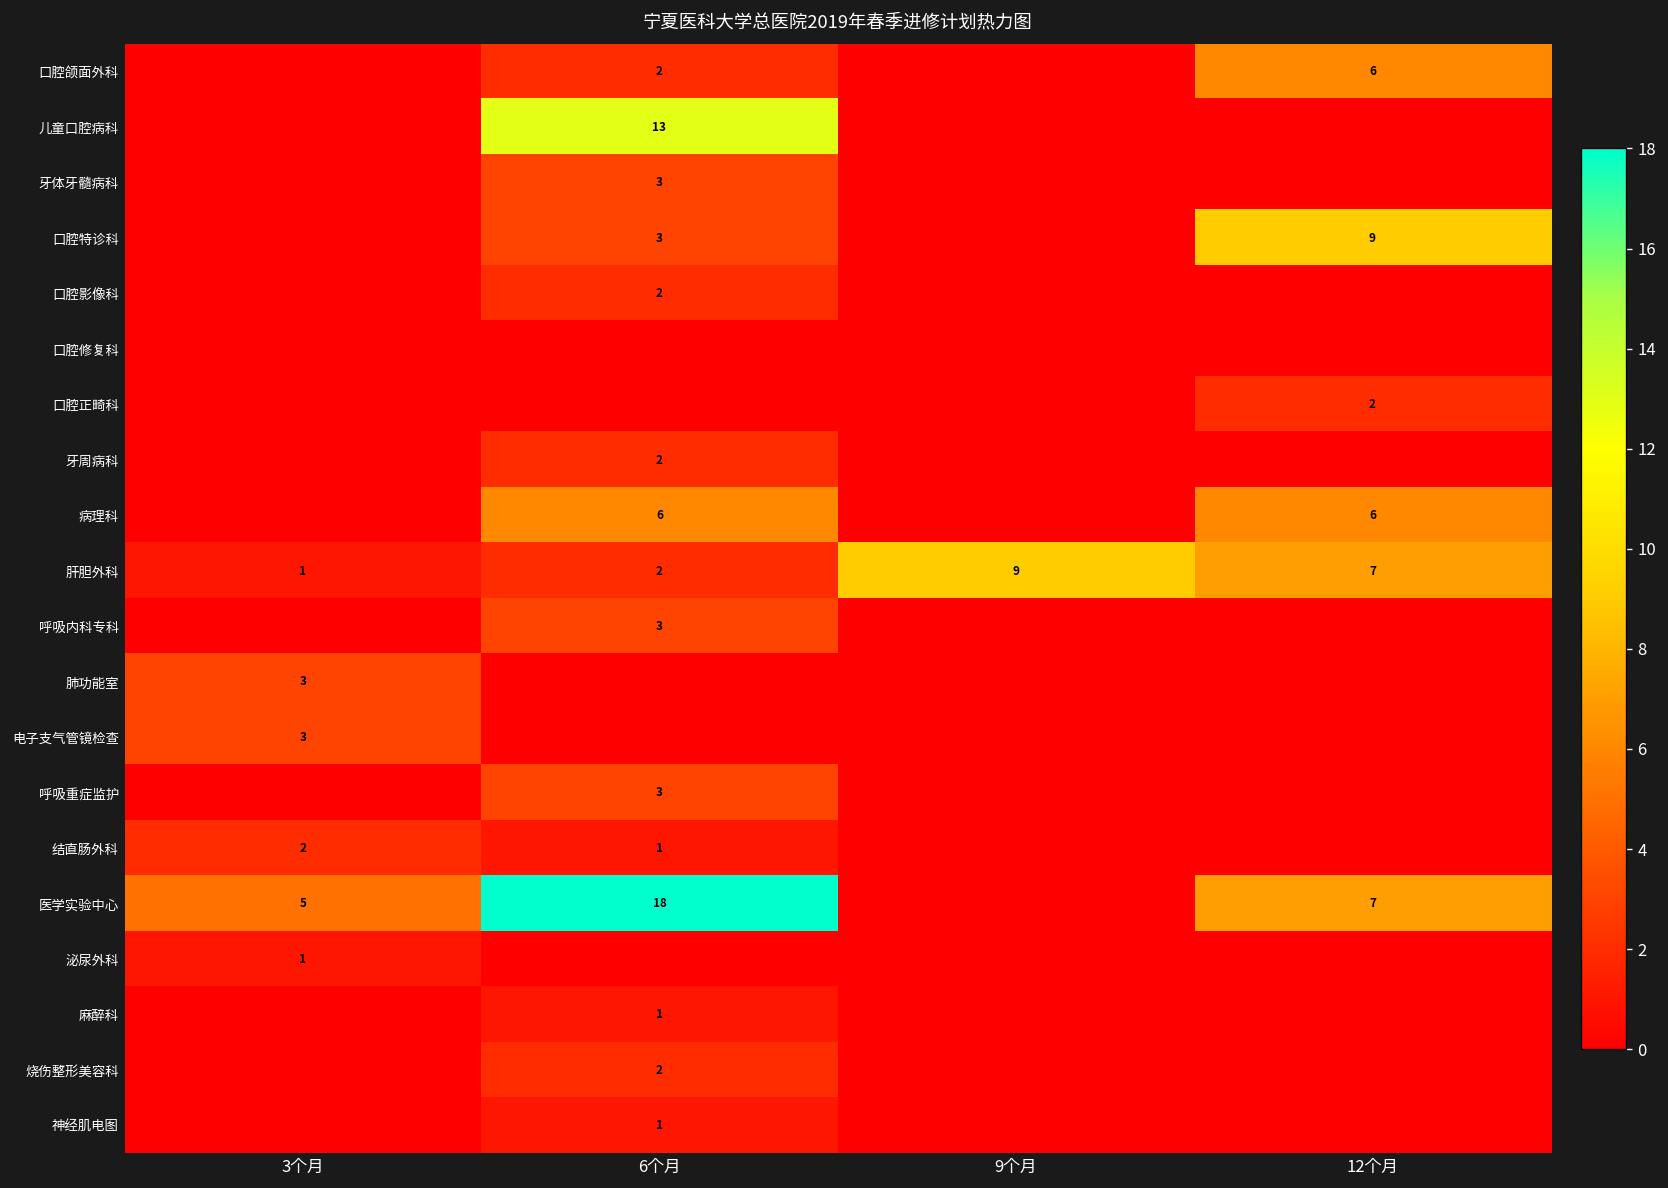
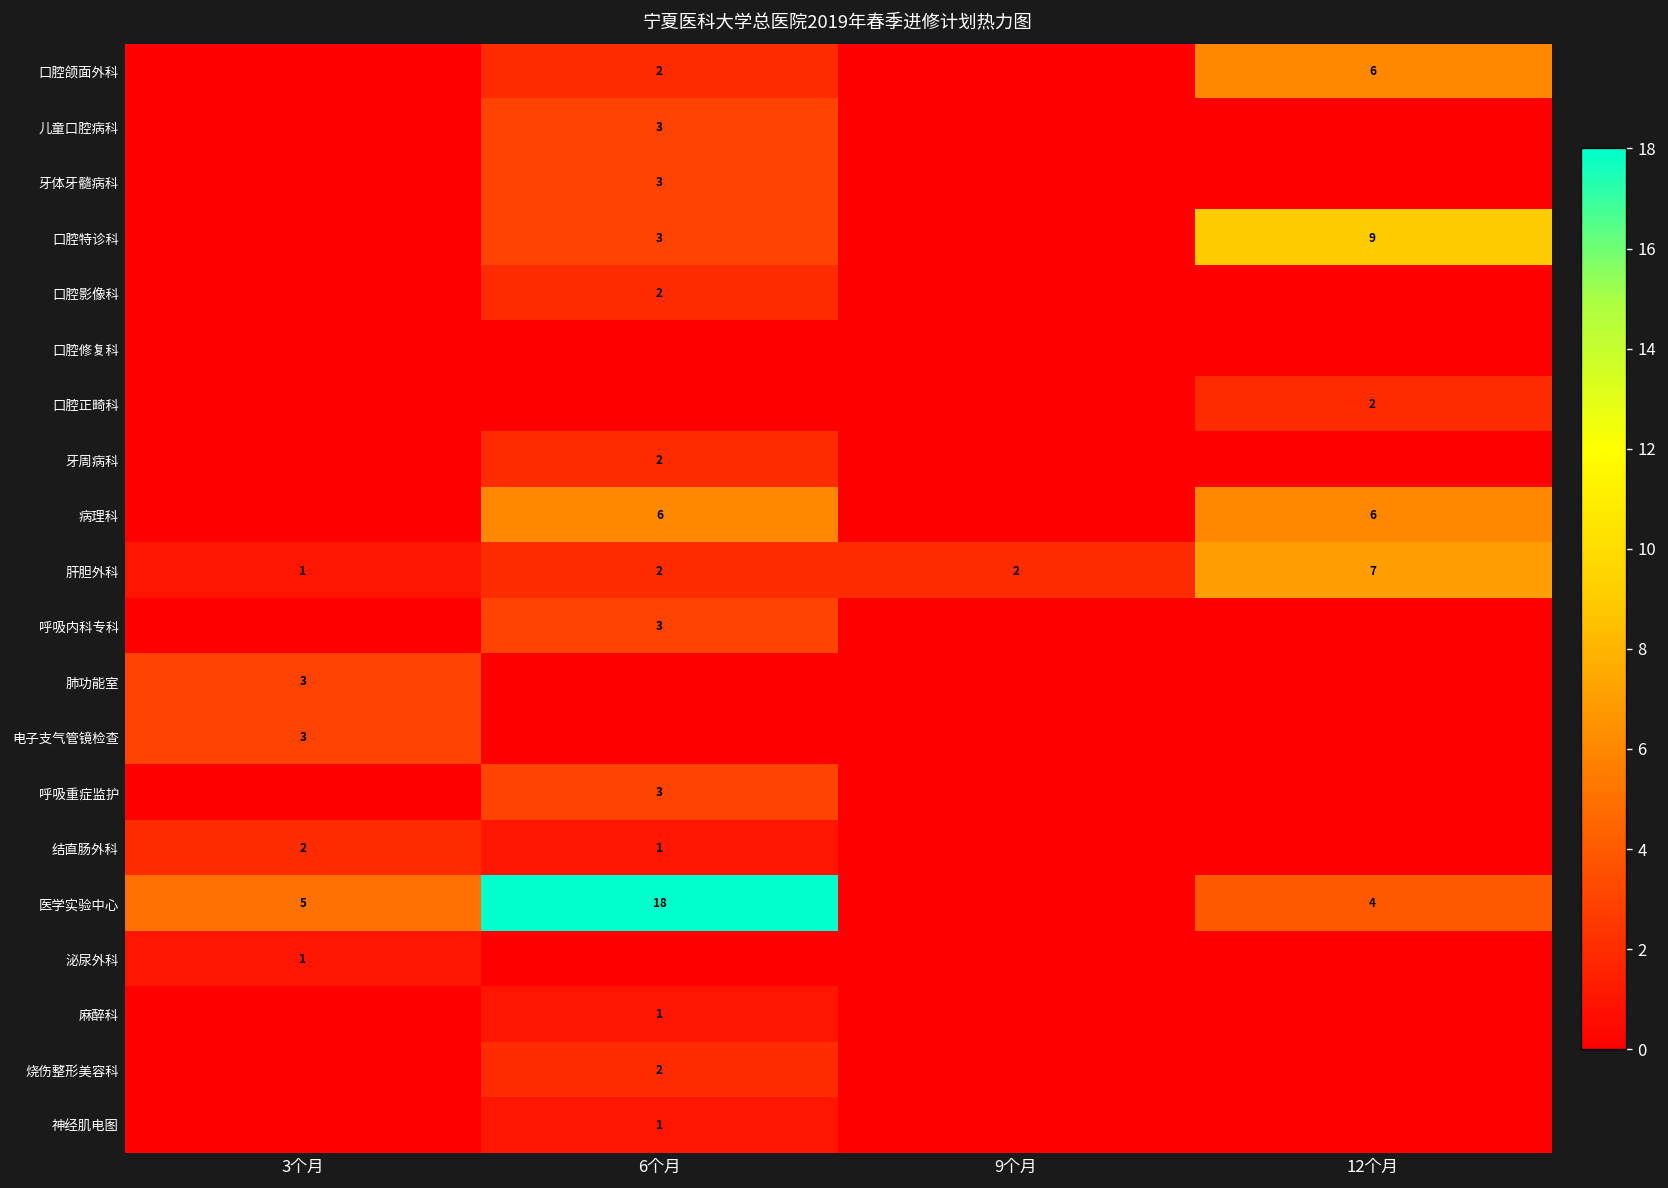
儿童口腔病科, 6个月: 13 -> 3
肝胆外科, 9个月: 9 -> 2
医学实验中心, 12个月: 7 -> 4
